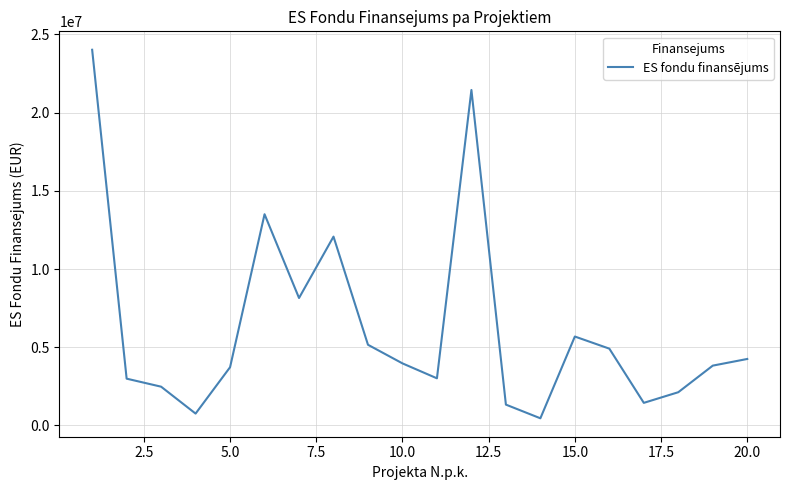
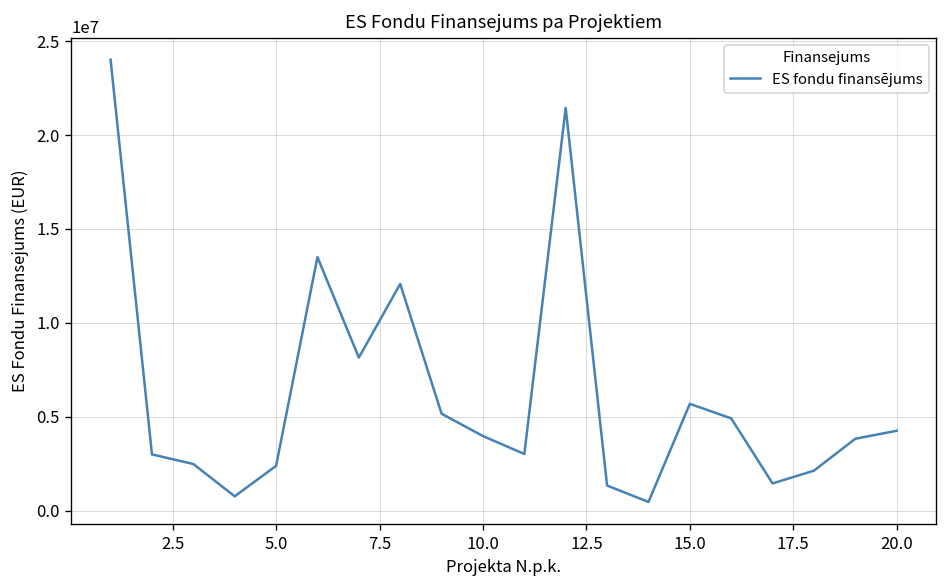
5.0: 3700000 -> 2400000
